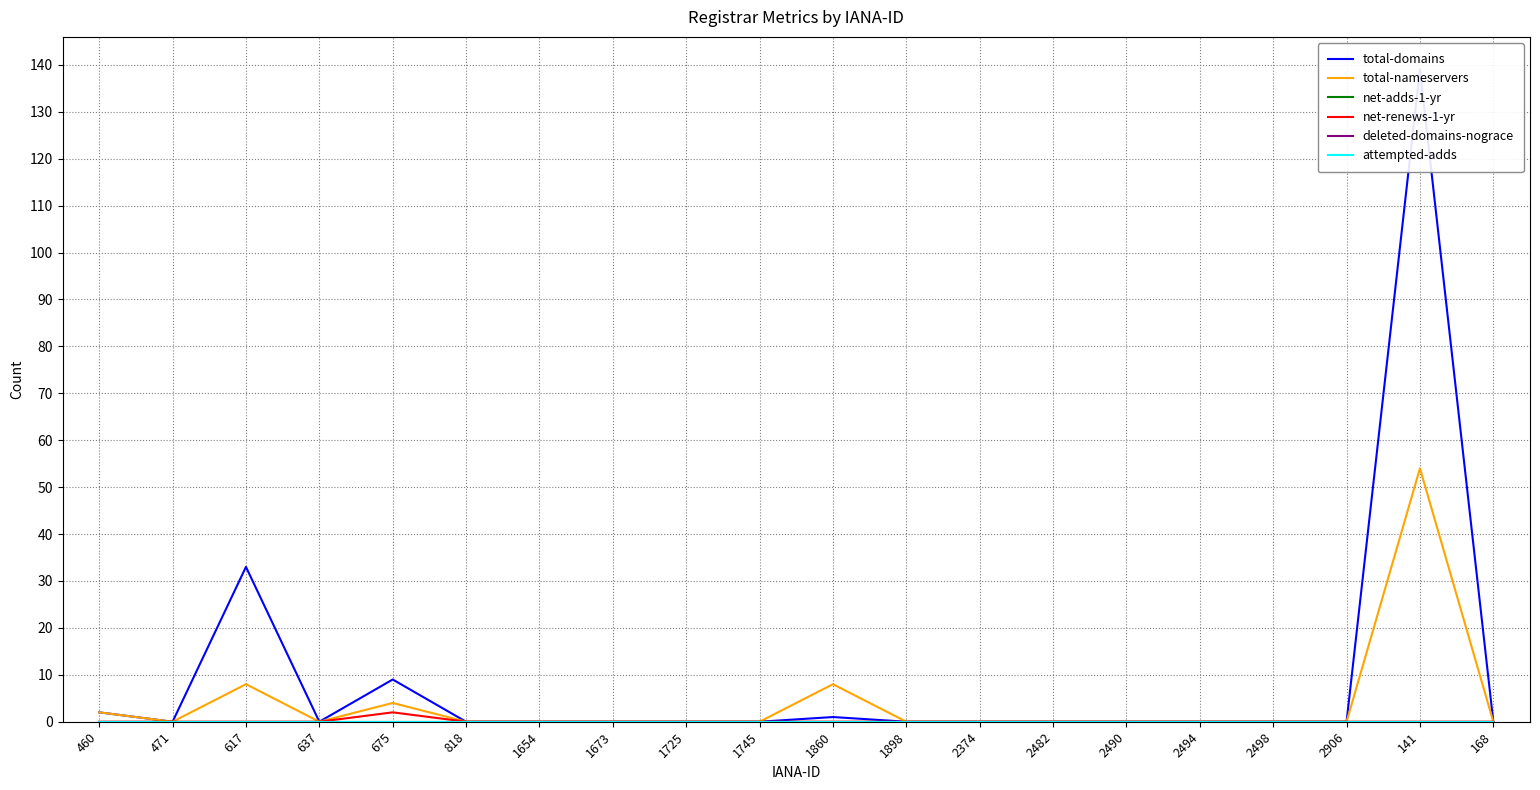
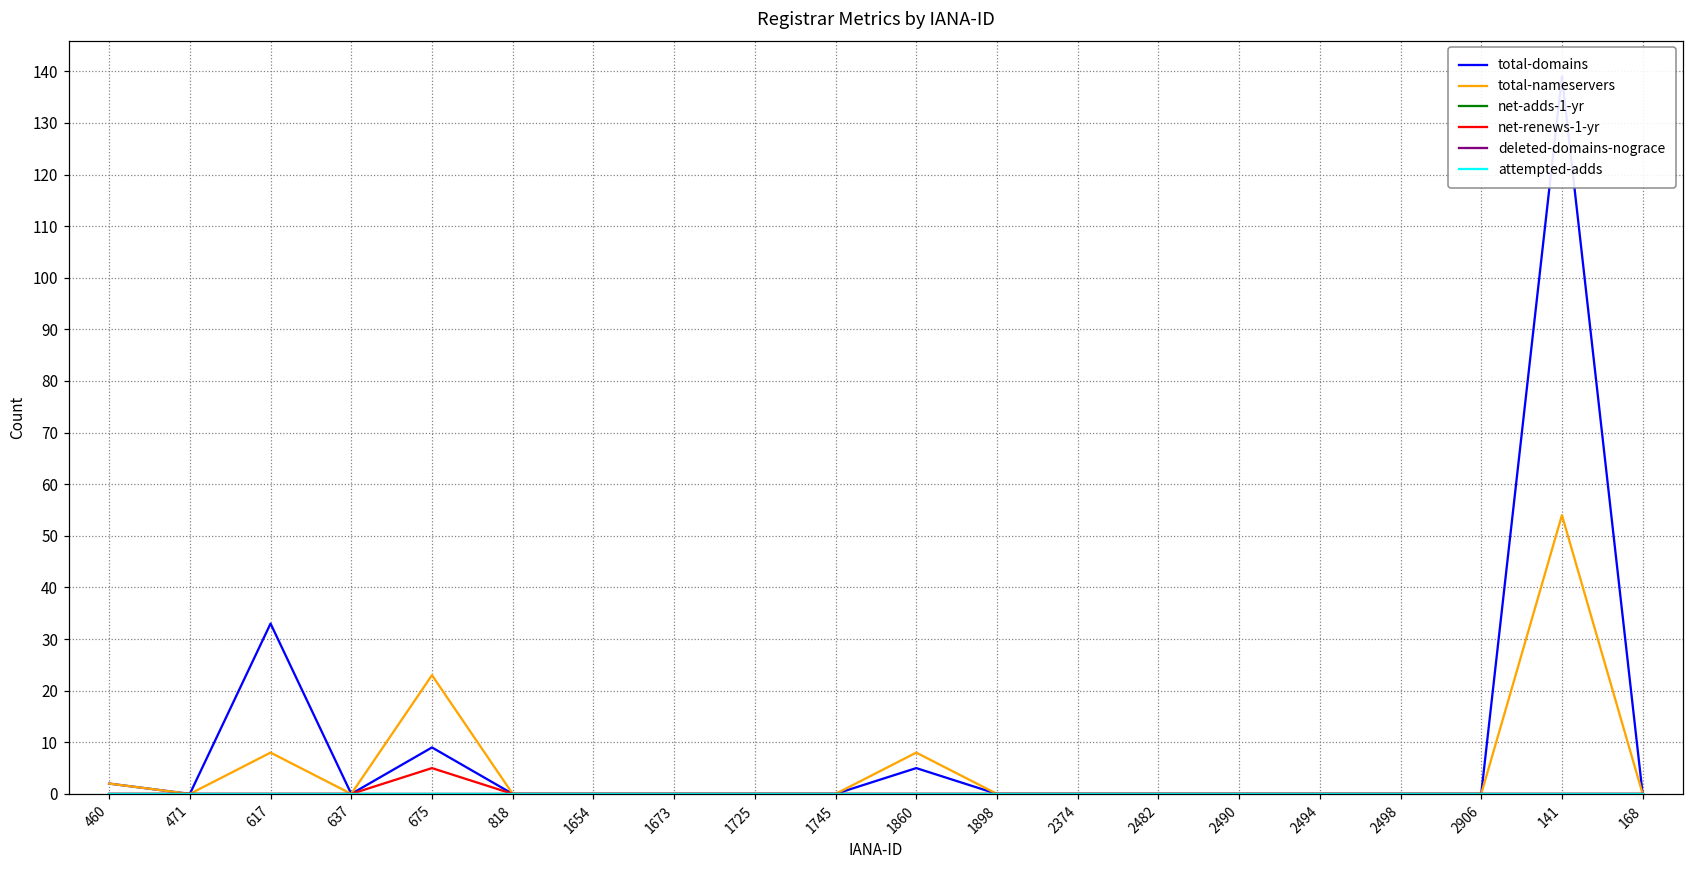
total-nameservers, 675: 4 -> 23
net-renews-1-yr, 675: 2 -> 5
total-domains, 1860: 1 -> 5
